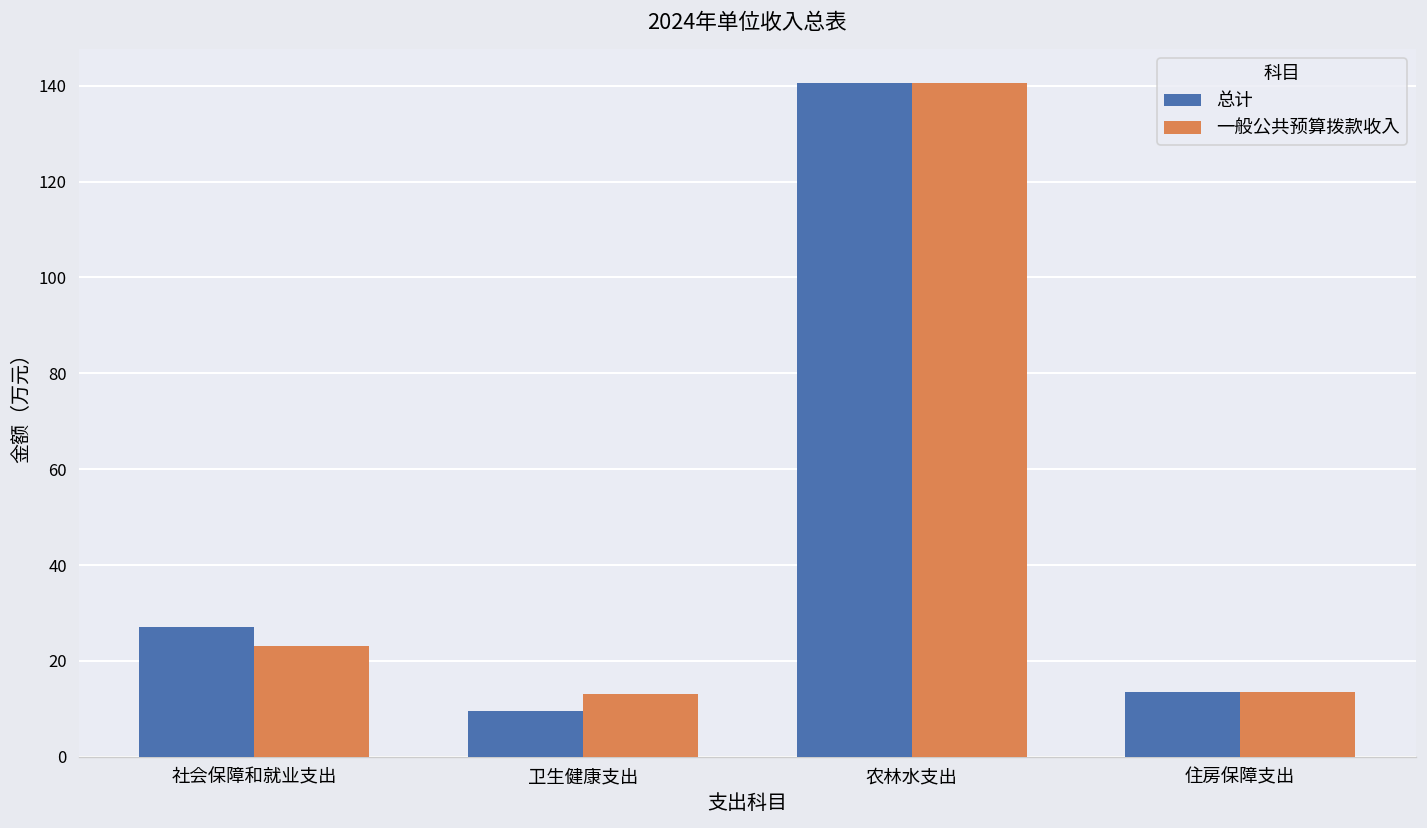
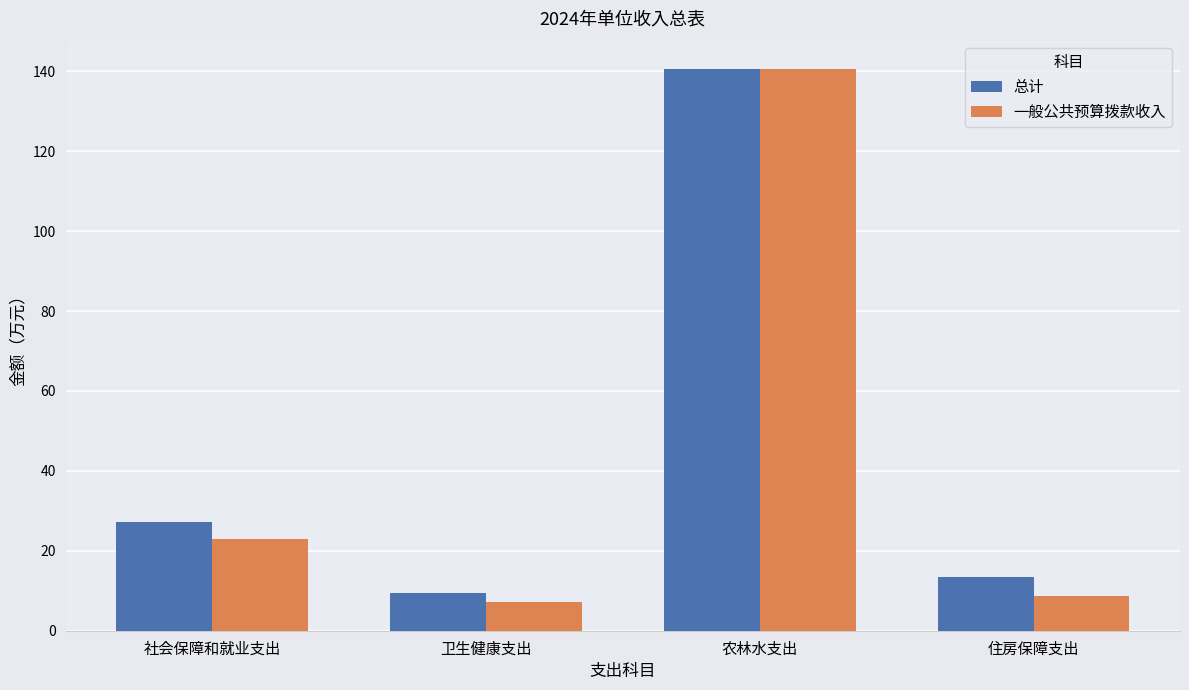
一般公共预算拨款收入, 卫生健康支出: 13 -> 7
一般公共预算拨款收入, 住房保障支出: 14 -> 9
